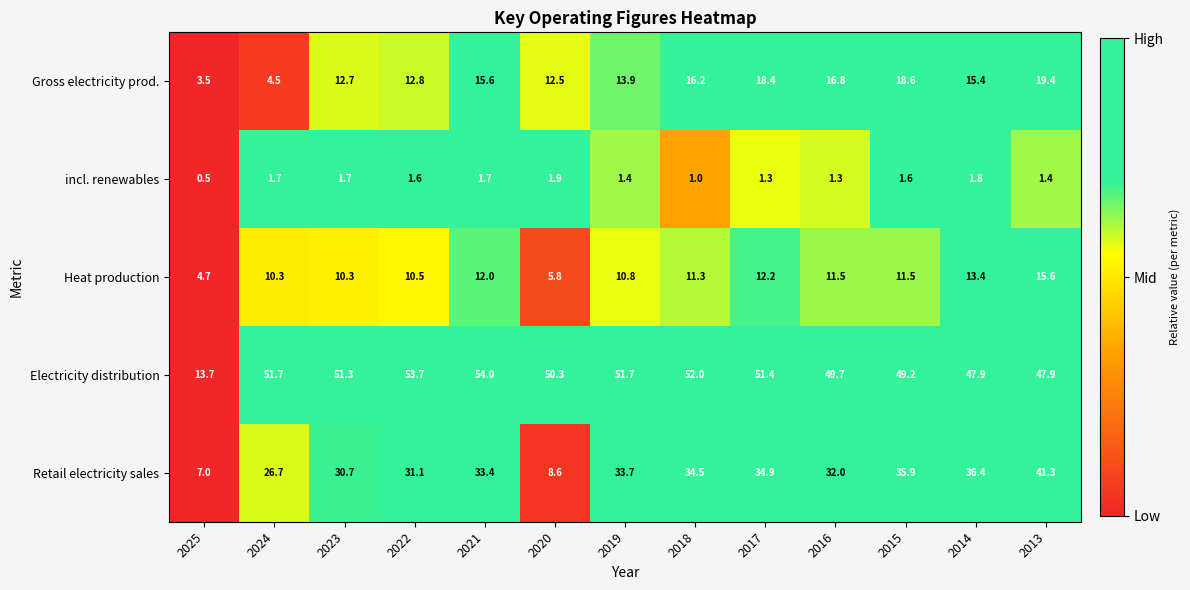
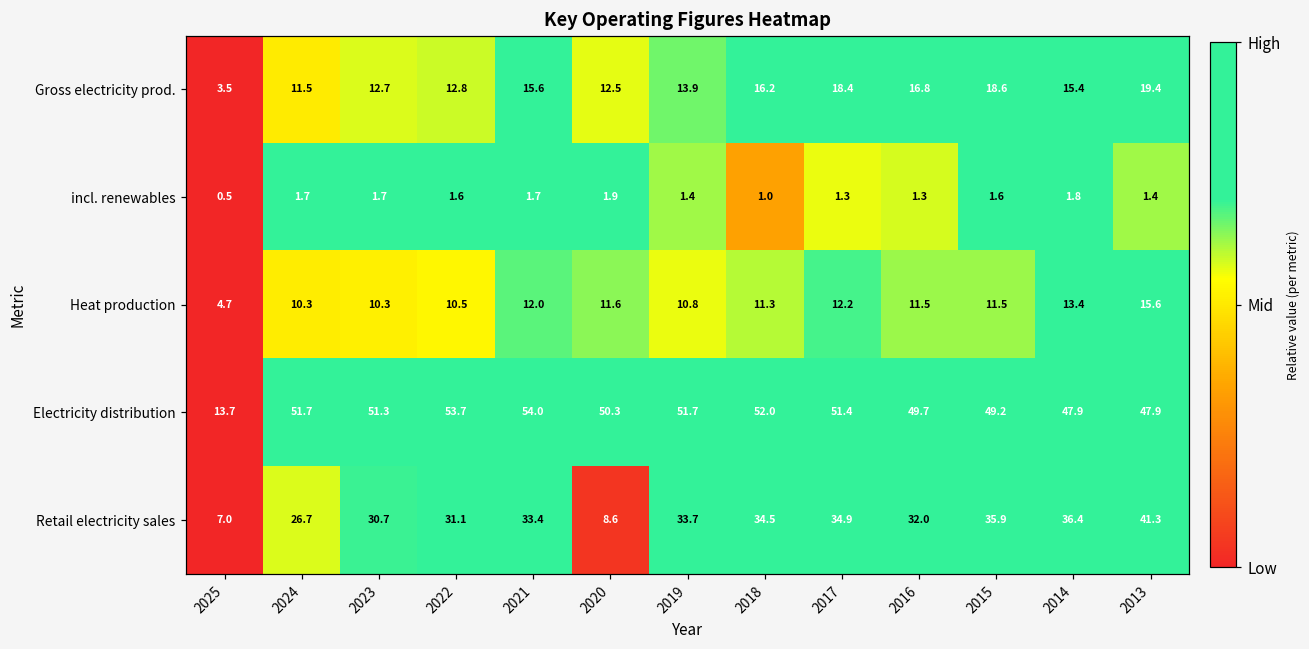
Gross electricity prod., 2024: 4.5 -> 11.5
Heat production, 2020: 5.8 -> 11.6
